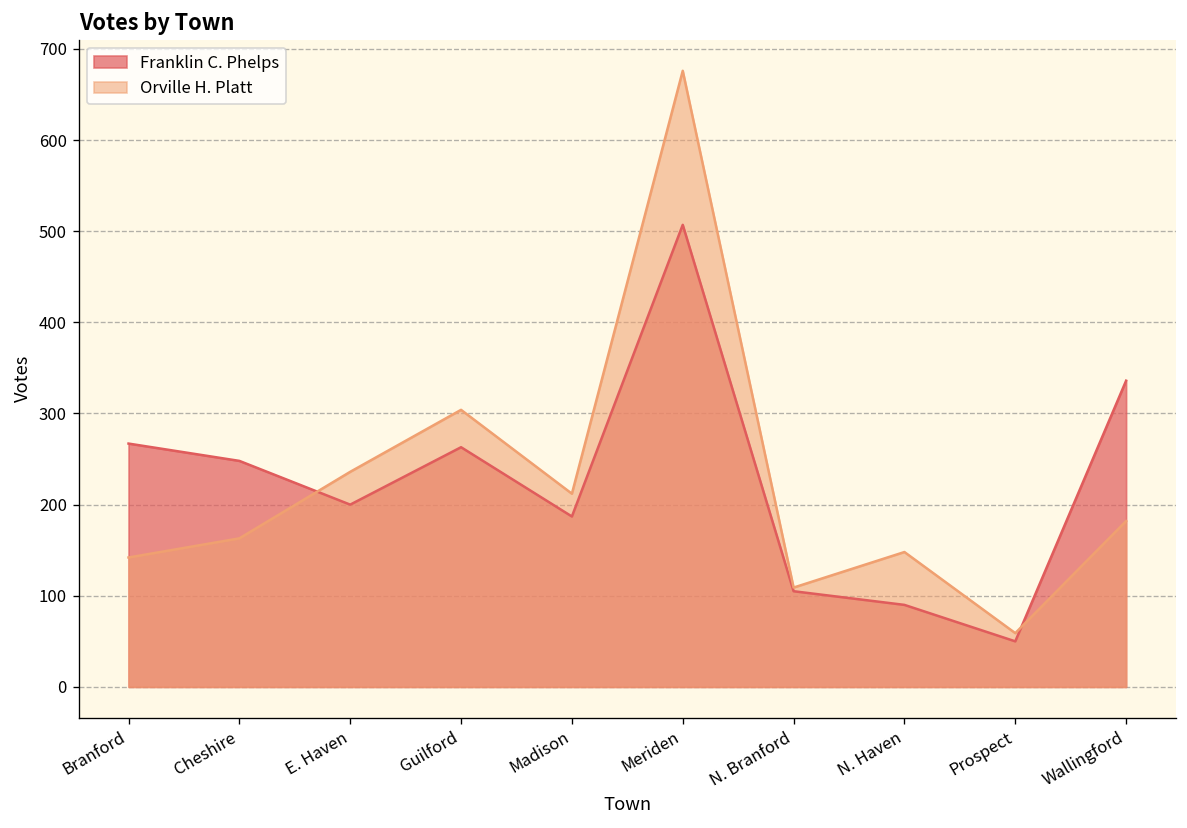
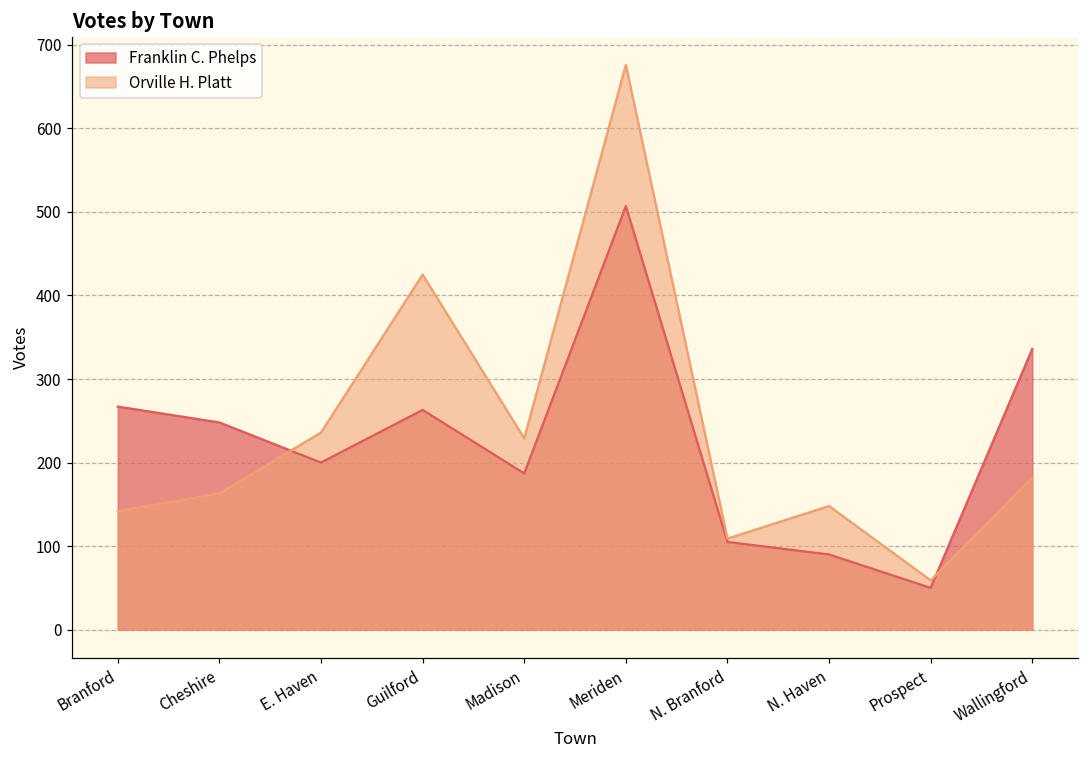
Orville H. Platt, Guilford: 300 -> 430
Orville H. Platt, Madison: 210 -> 230
